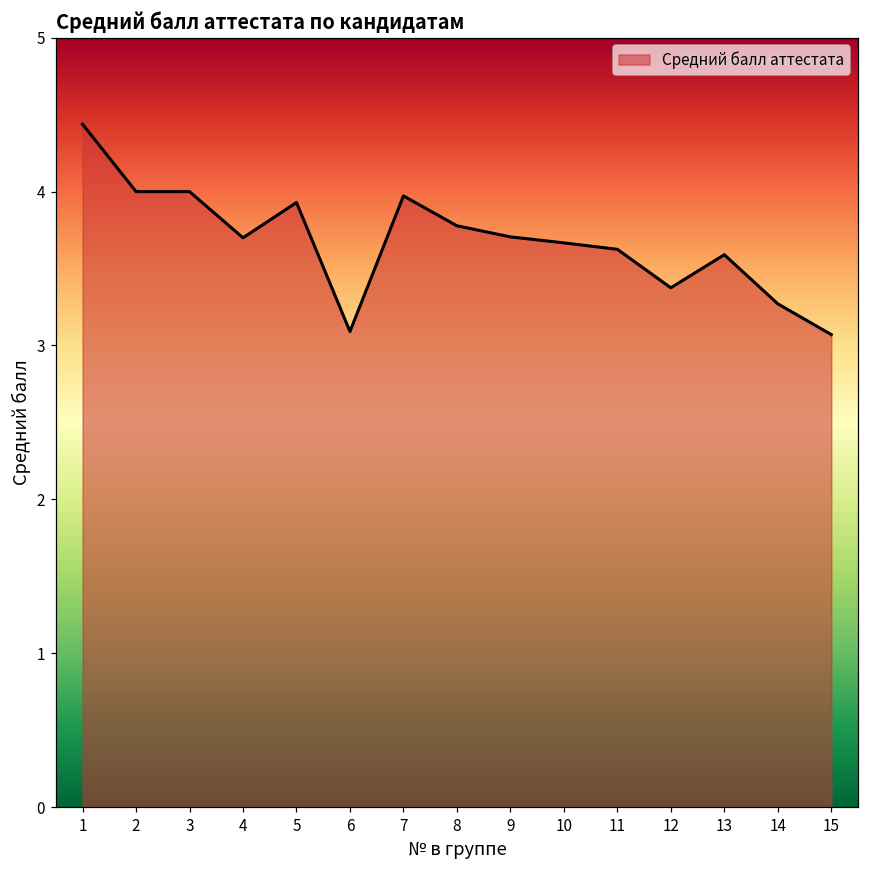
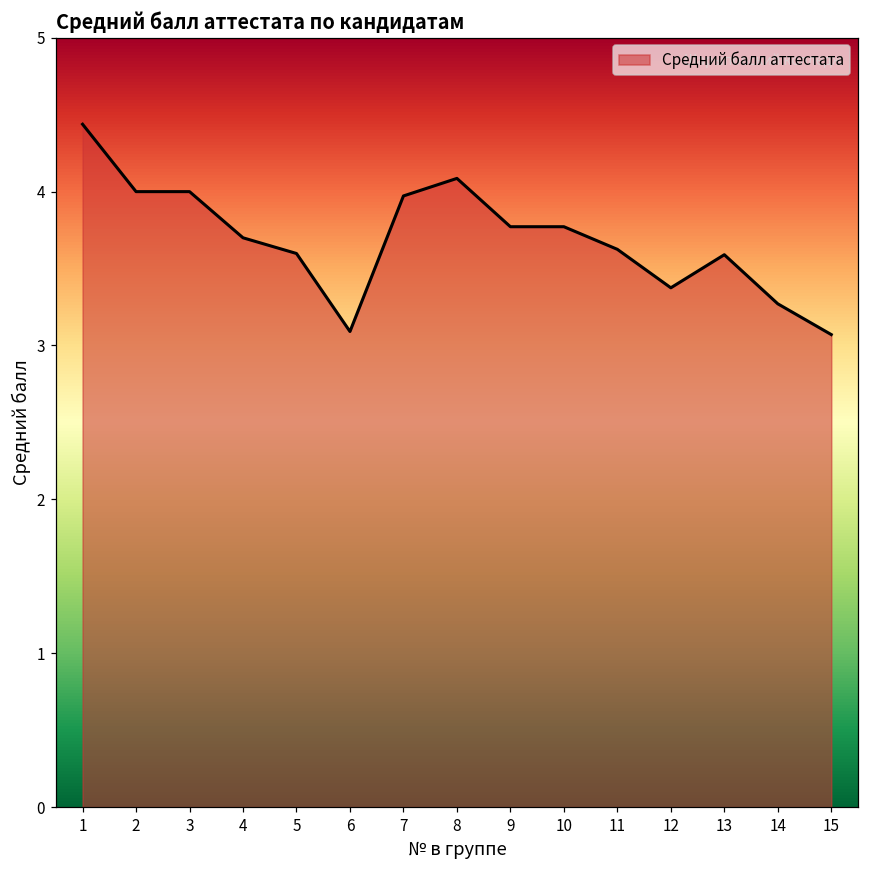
5: 3.93 -> 3.60
8: 3.78 -> 4.09
9: 3.71 -> 3.77
10: 3.67 -> 3.77
